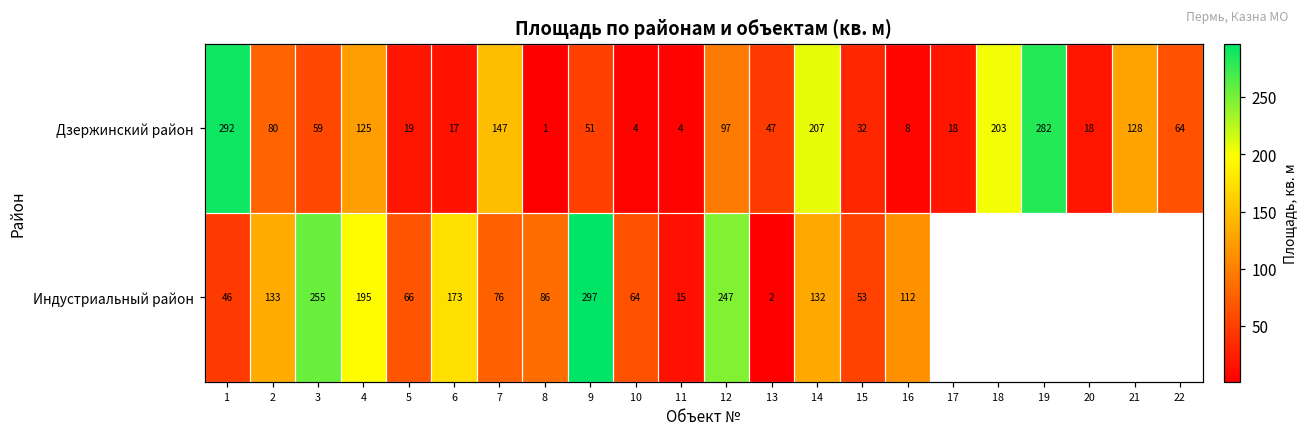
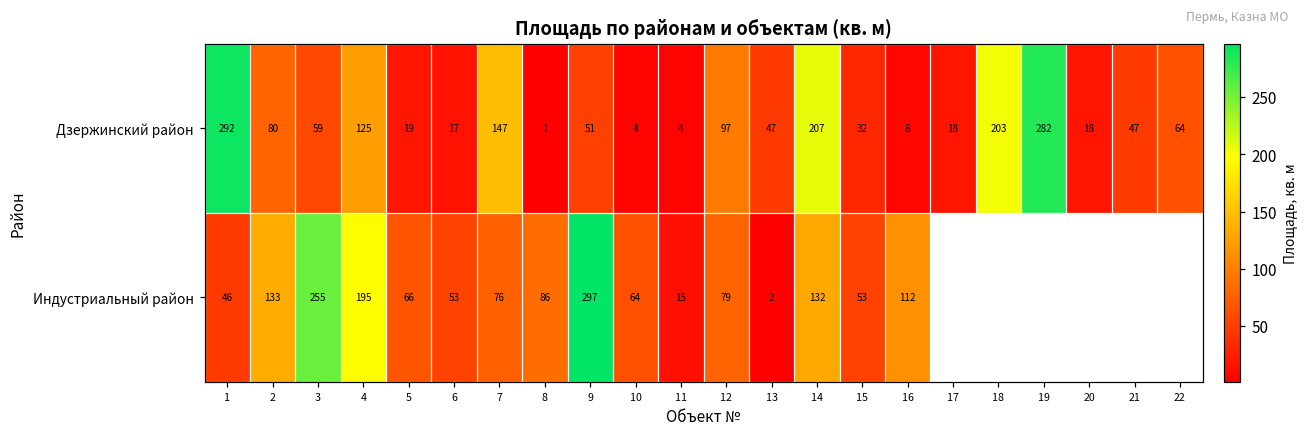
Дзержинский район, 21: 128 -> 47
Индустриальный район, 6: 173 -> 53
Индустриальный район, 12: 247 -> 79
